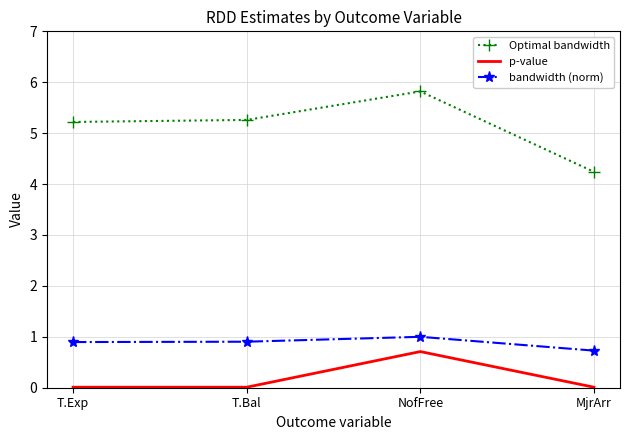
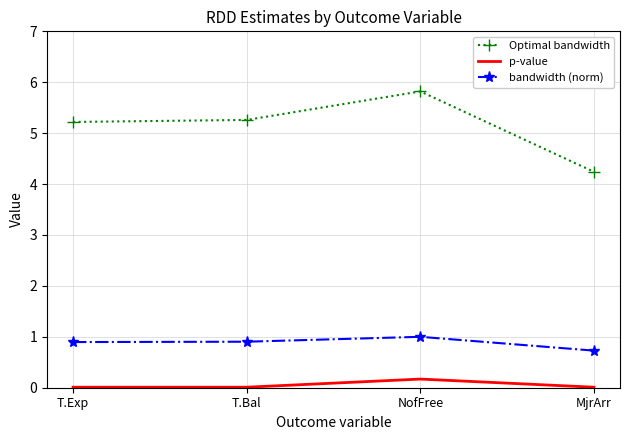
p-value, NofFree: 0.7 -> 0.2
